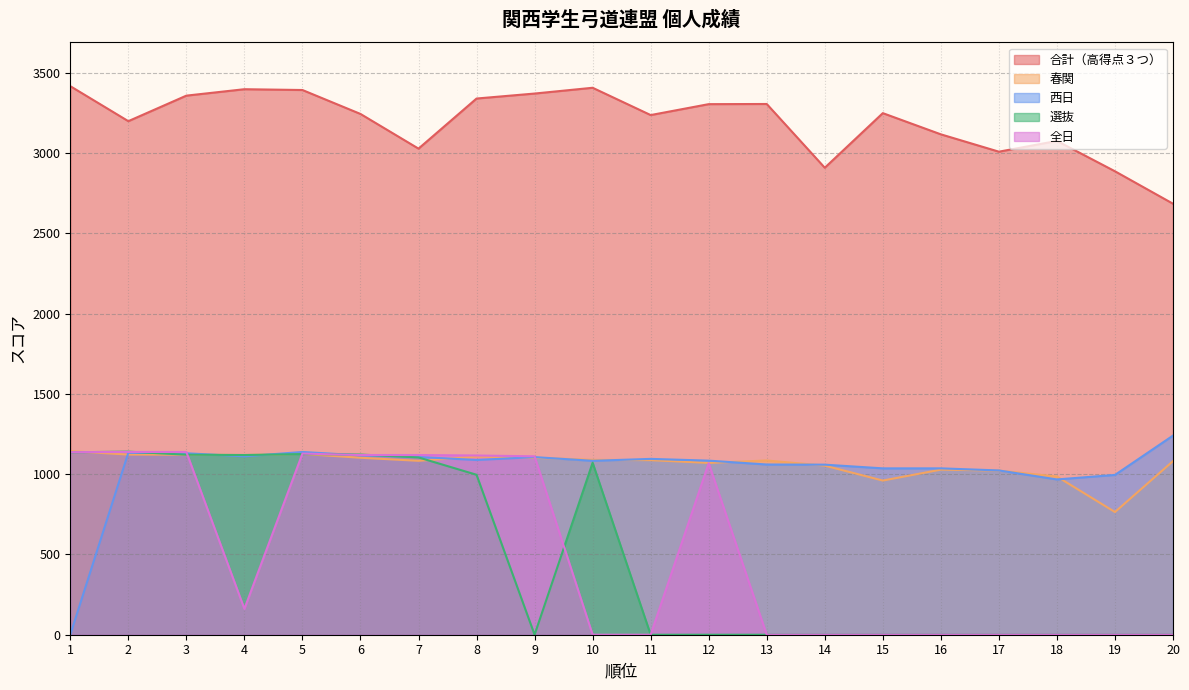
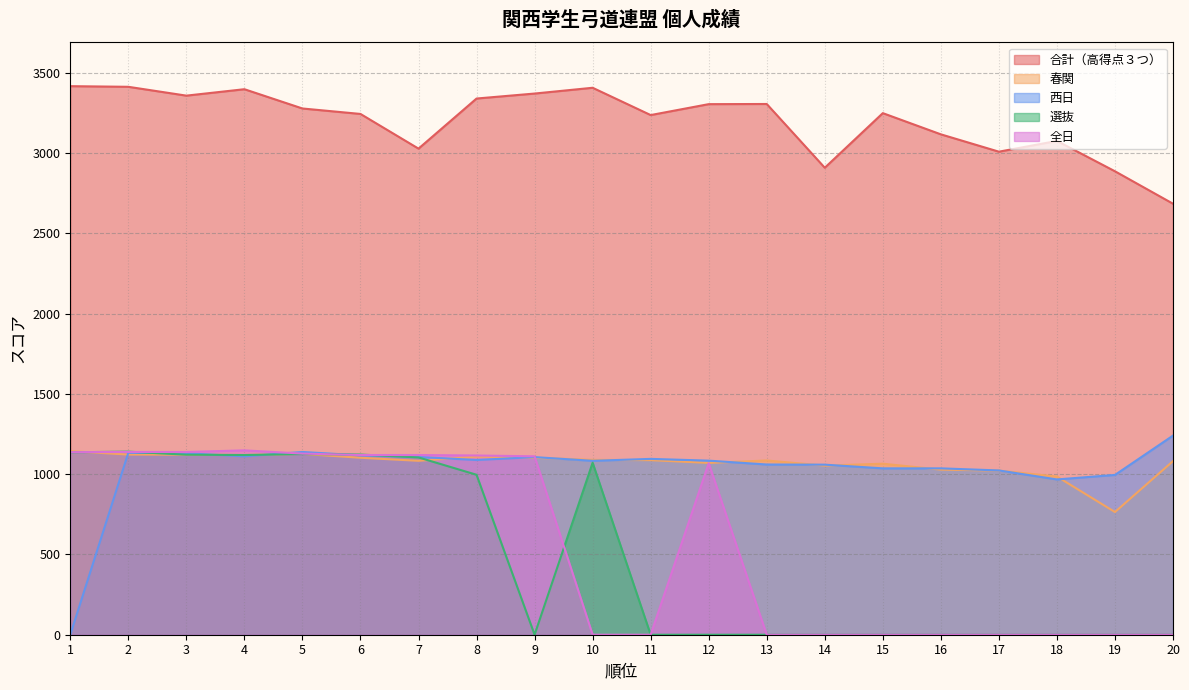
合計（高得点３つ）, 2: 3200 -> 3410
全日, 4: 160 -> 1150
合計（高得点３つ）, 5: 3390 -> 3280
春関, 15: 960 -> 1070
